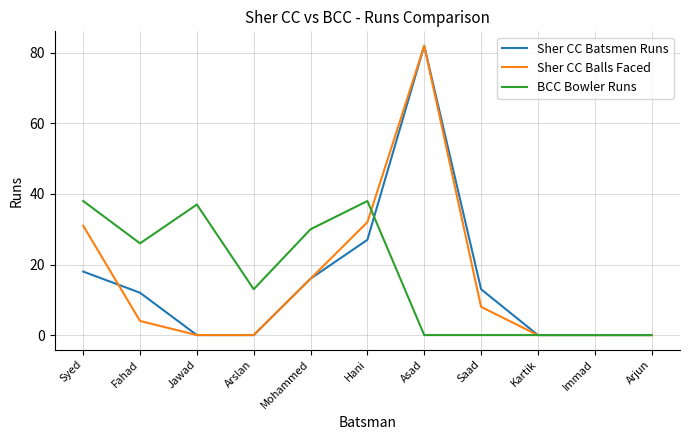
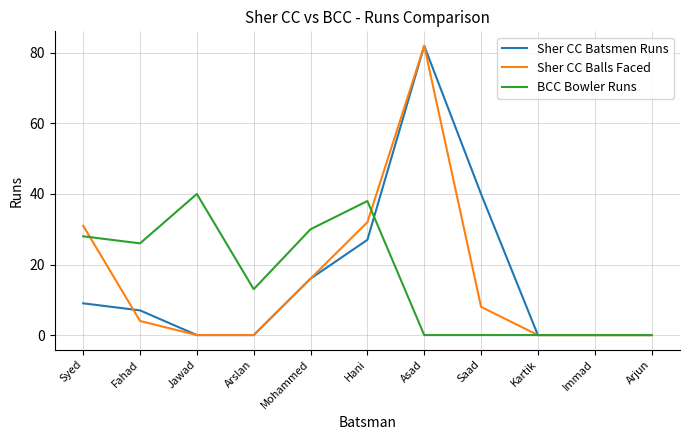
Sher CC Batsmen Runs, Syed: 18 -> 9
BCC Bowler Runs, Syed: 38 -> 28
Sher CC Batsmen Runs, Fahad: 12 -> 7
BCC Bowler Runs, Jawad: 37 -> 40
Sher CC Batsmen Runs, Saad: 13 -> 40
